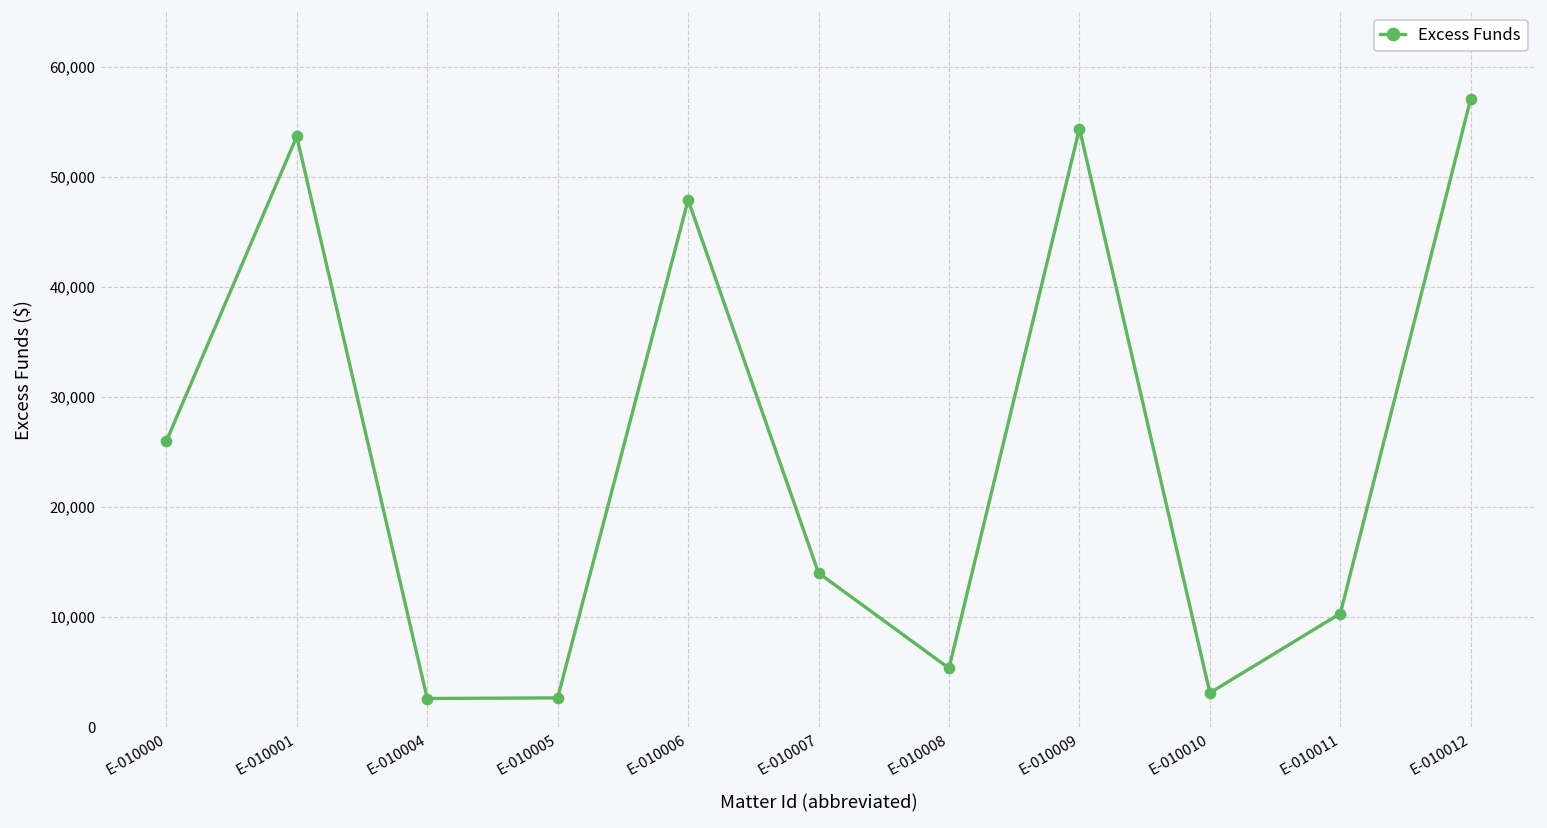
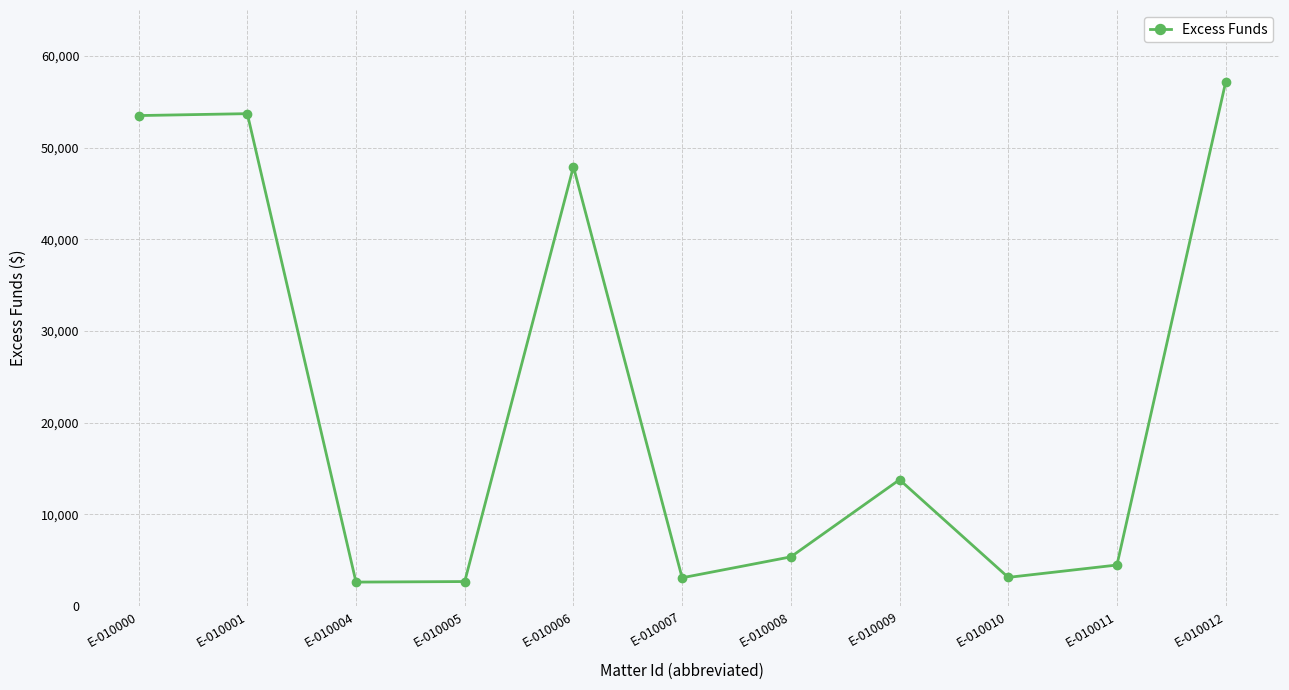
E-010000: 26,000 -> 53,000
E-010007: 14,000 -> 3,000
E-010009: 54,000 -> 14,000
E-010011: 10,000 -> 4,000
